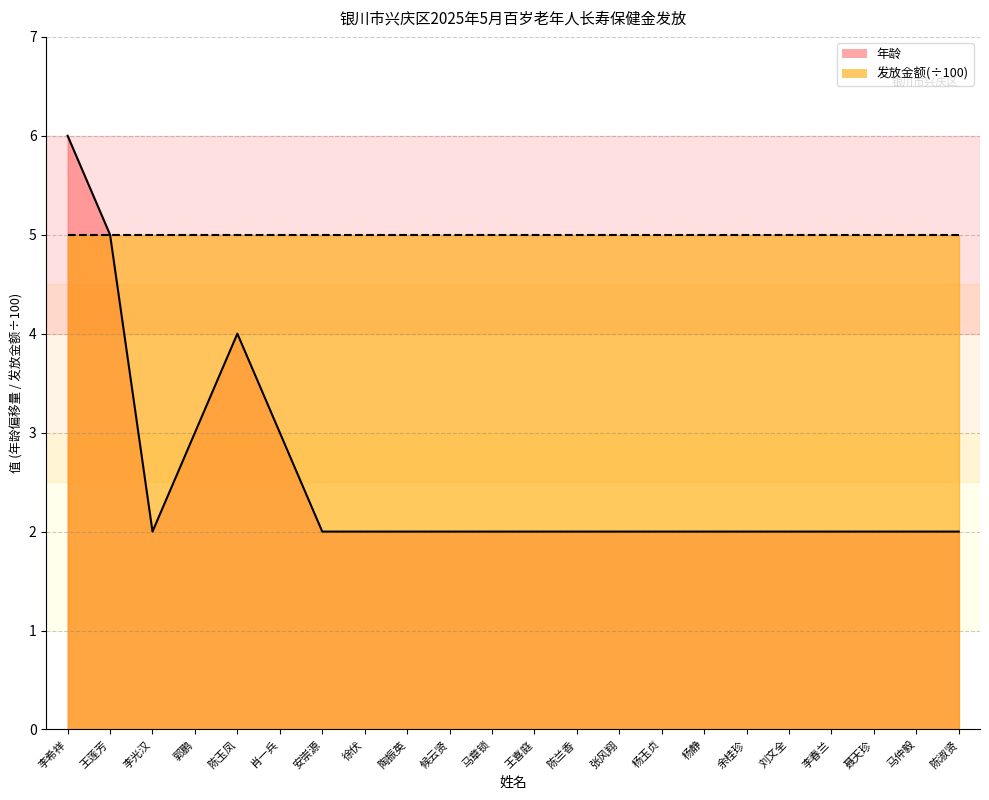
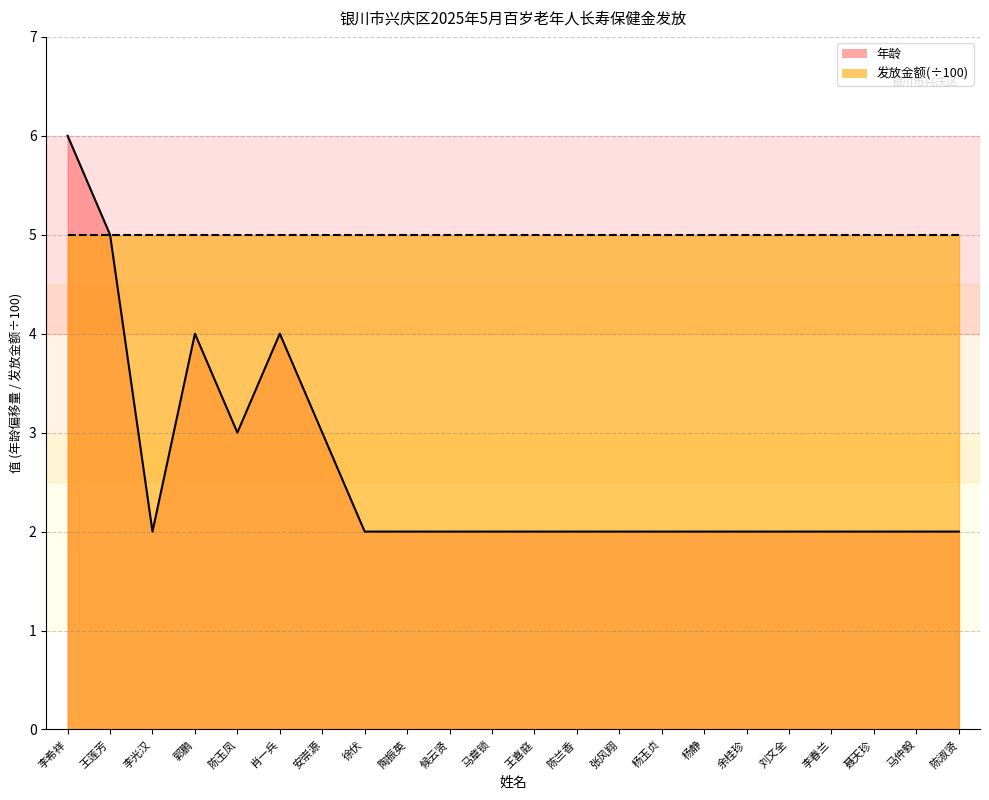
年龄, 郭鹏: 3.0 -> 4.0
年龄, 陈玉凤: 4.0 -> 3.0
年龄, 肖一兵: 3.0 -> 4.0
年龄, 安崇源: 2.0 -> 3.0
